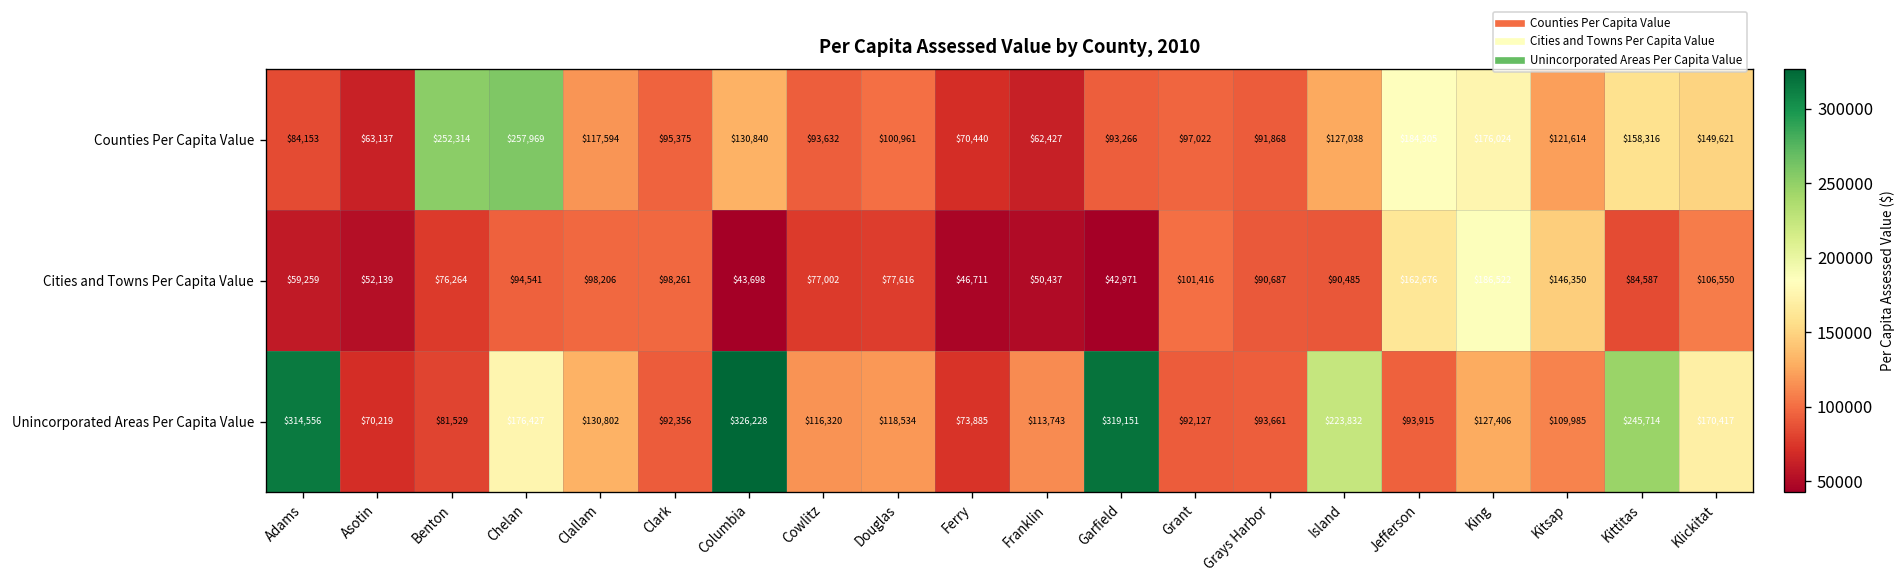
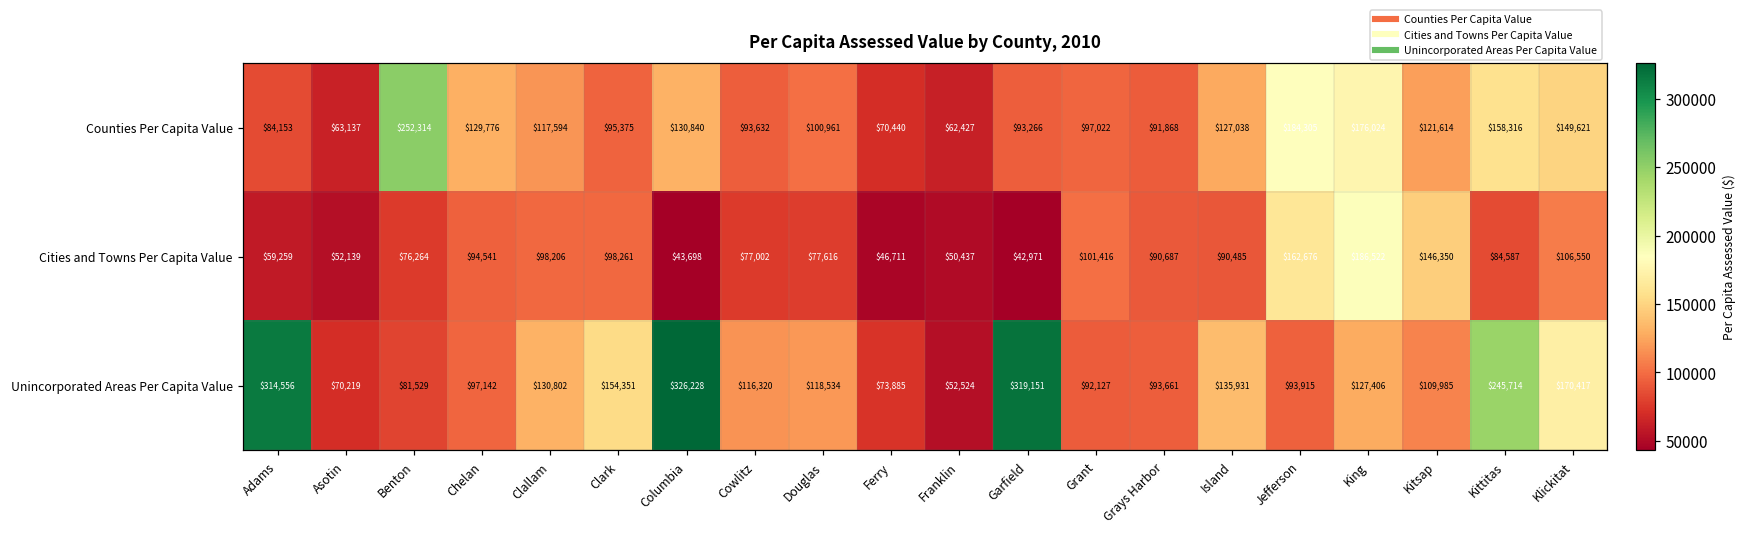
Counties Per Capita Value, Chelan: $257,969 -> $129,776
Unincorporated Areas Per Capita Value, Chelan: $176,427 -> $97,142
Unincorporated Areas Per Capita Value, Clark: $92,356 -> $154,351
Unincorporated Areas Per Capita Value, Franklin: $113,743 -> $52,524
Unincorporated Areas Per Capita Value, Island: $223,832 -> $135,931
